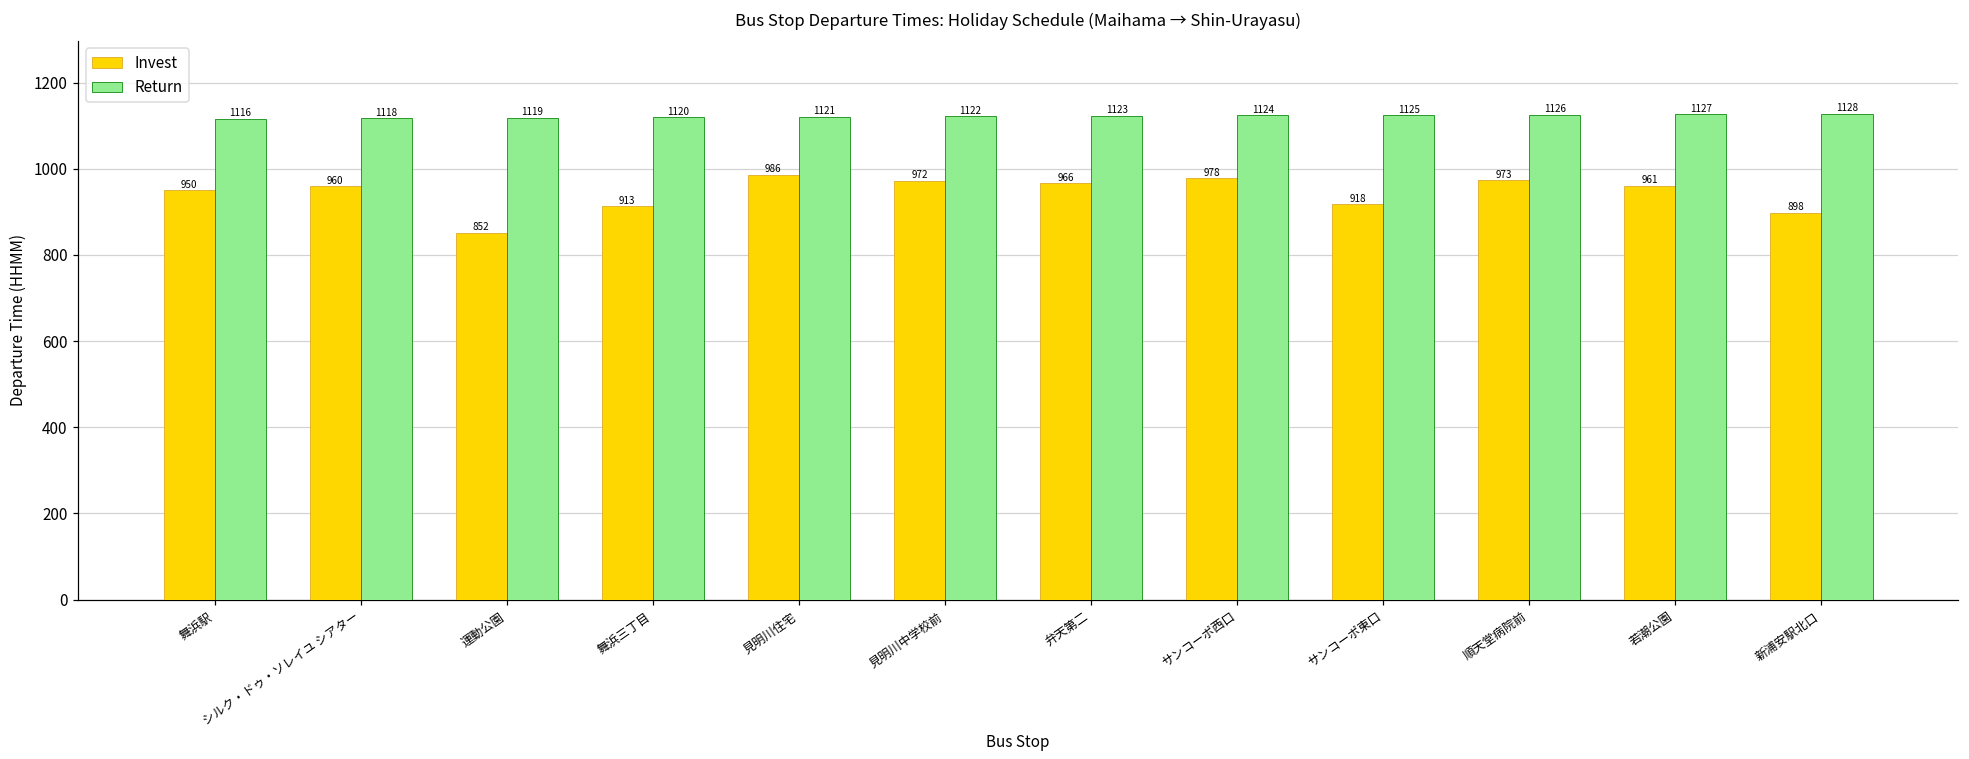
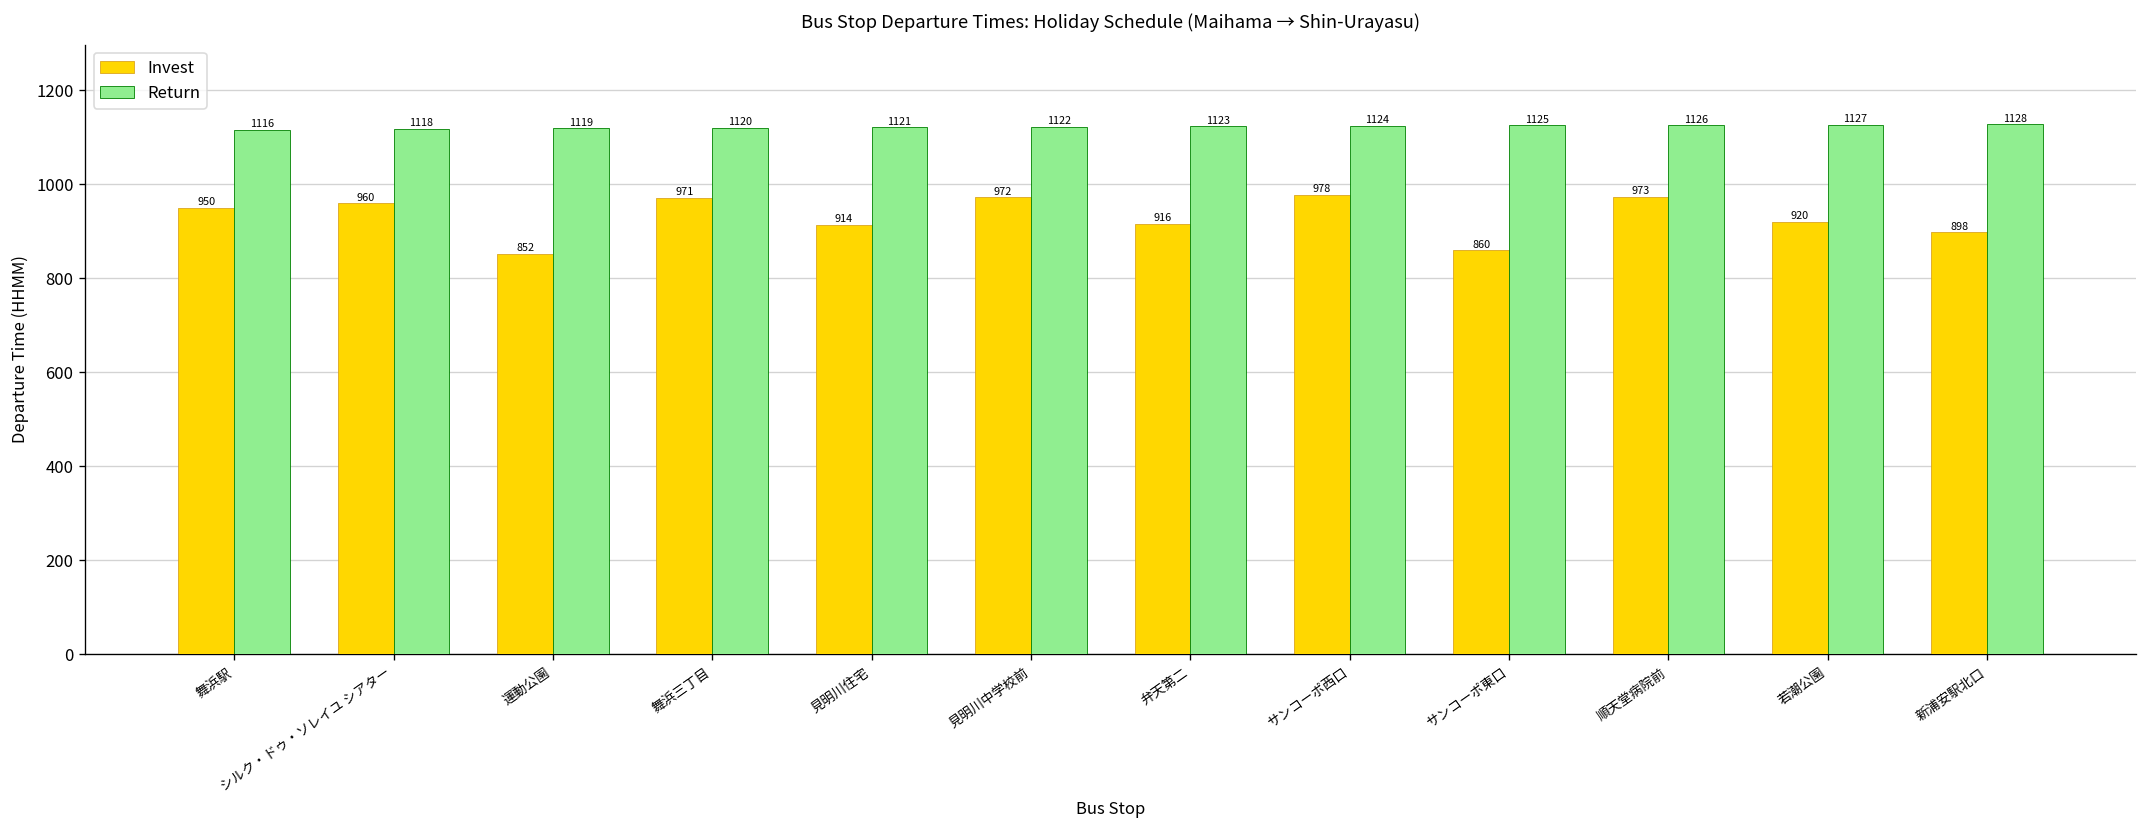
Invest, 舞浜三丁目: 913 -> 971
Invest, 見明川住宅: 986 -> 914
Invest, 弁天第二: 966 -> 916
Invest, サンコーポ東口: 918 -> 860
Invest, 若潮公園: 961 -> 920
